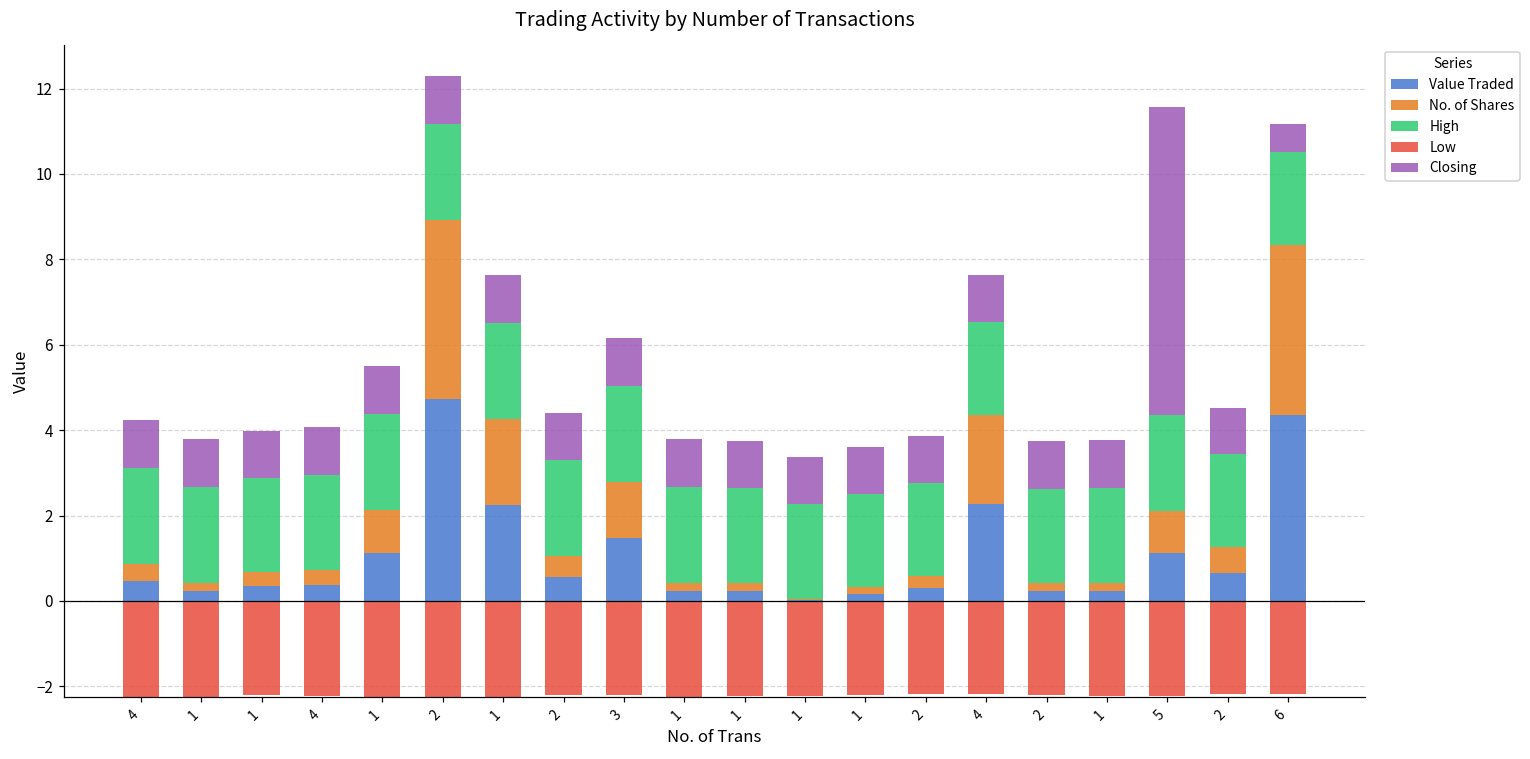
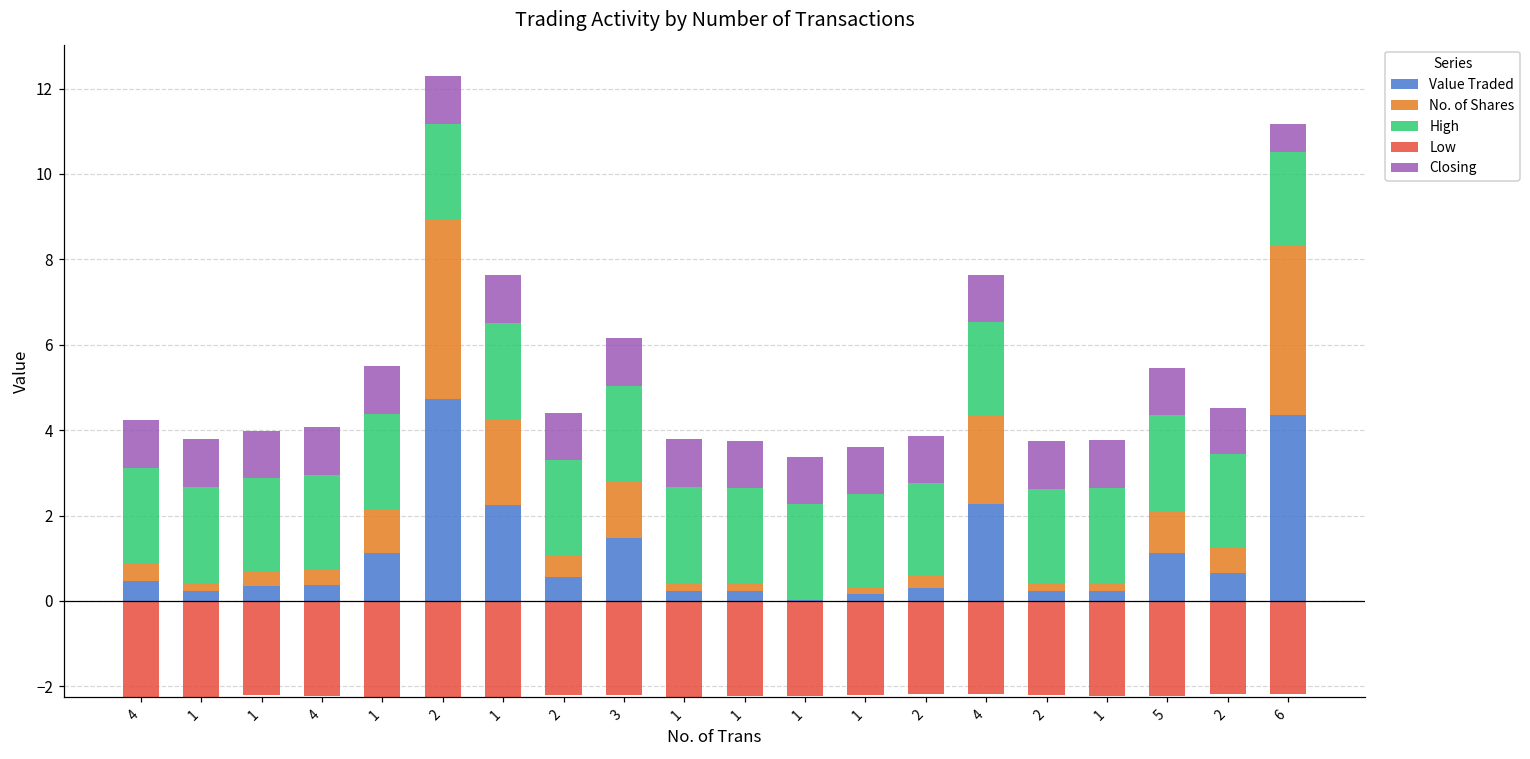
Closing, 5: 7.2 -> 1.1
